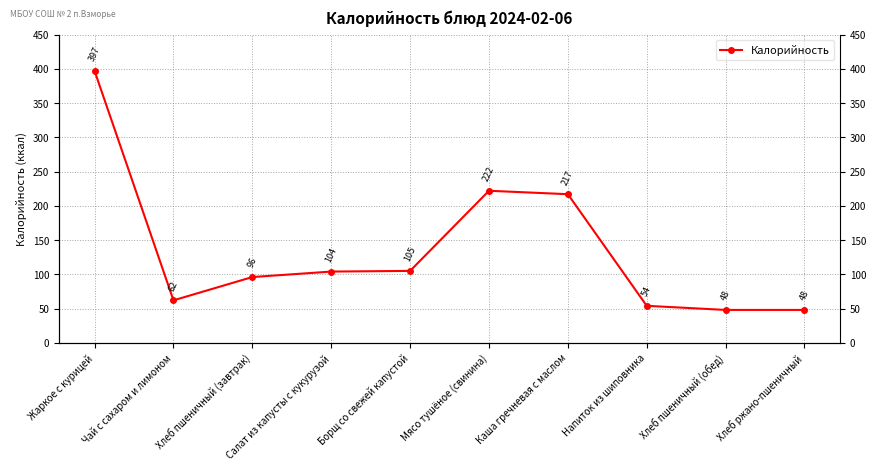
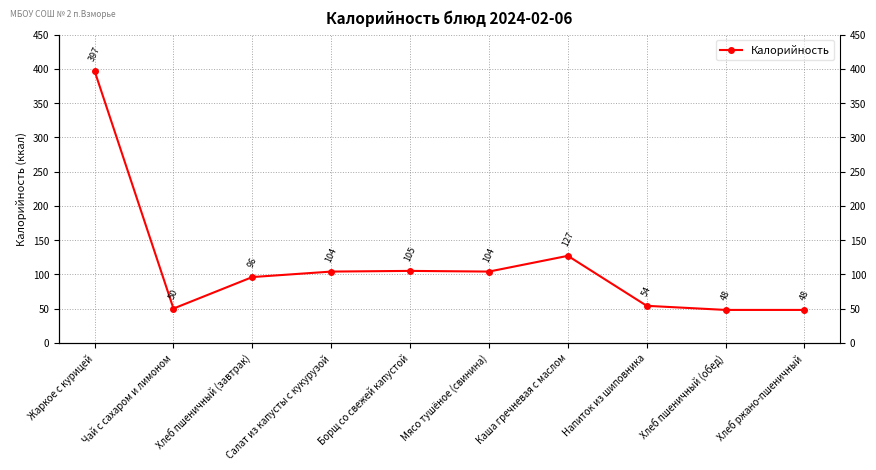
Чай с сахаром и лимоном: 62 -> 50
Мясо тушёное (свинина): 222 -> 104
Каша гречневая с маслом: 217 -> 127
